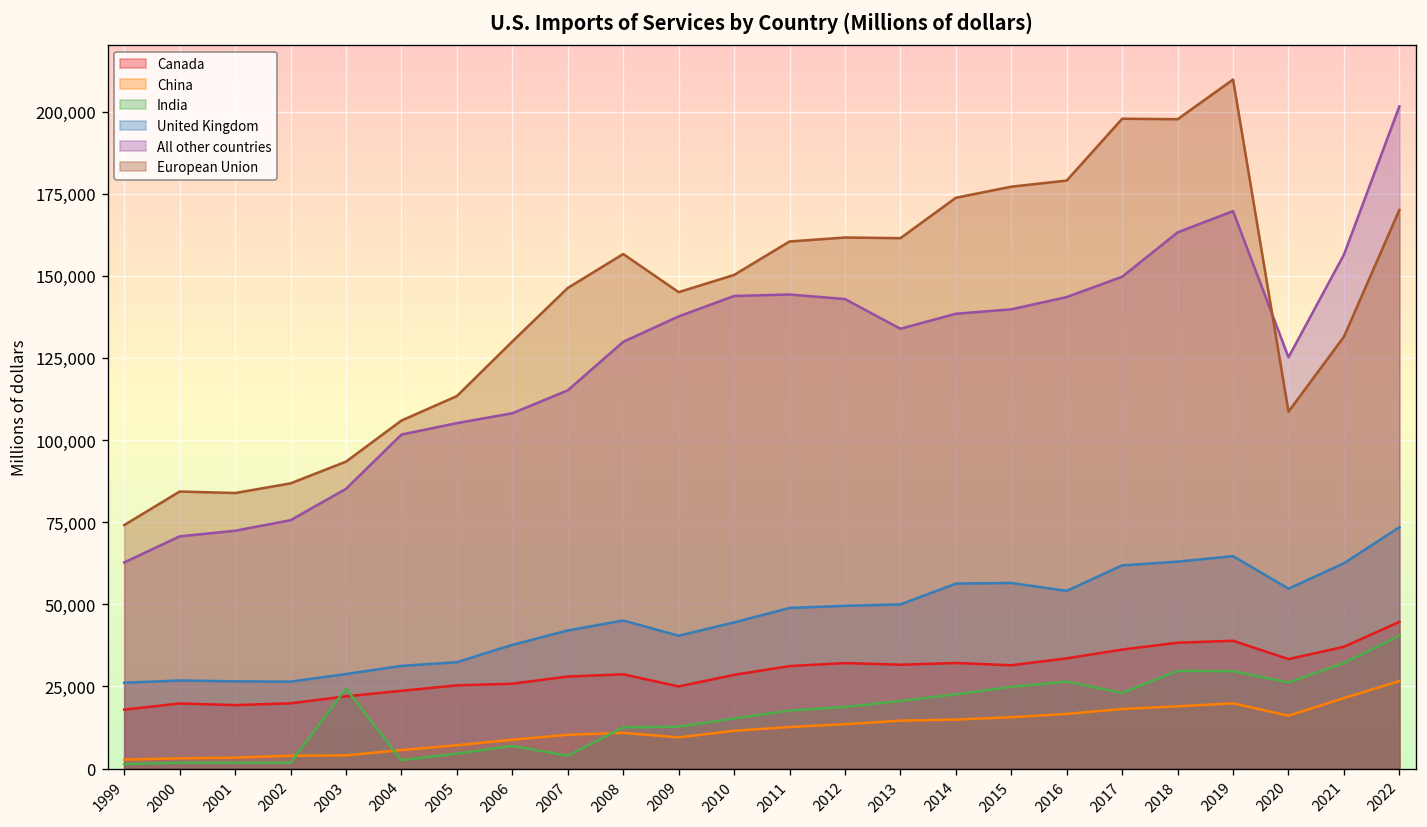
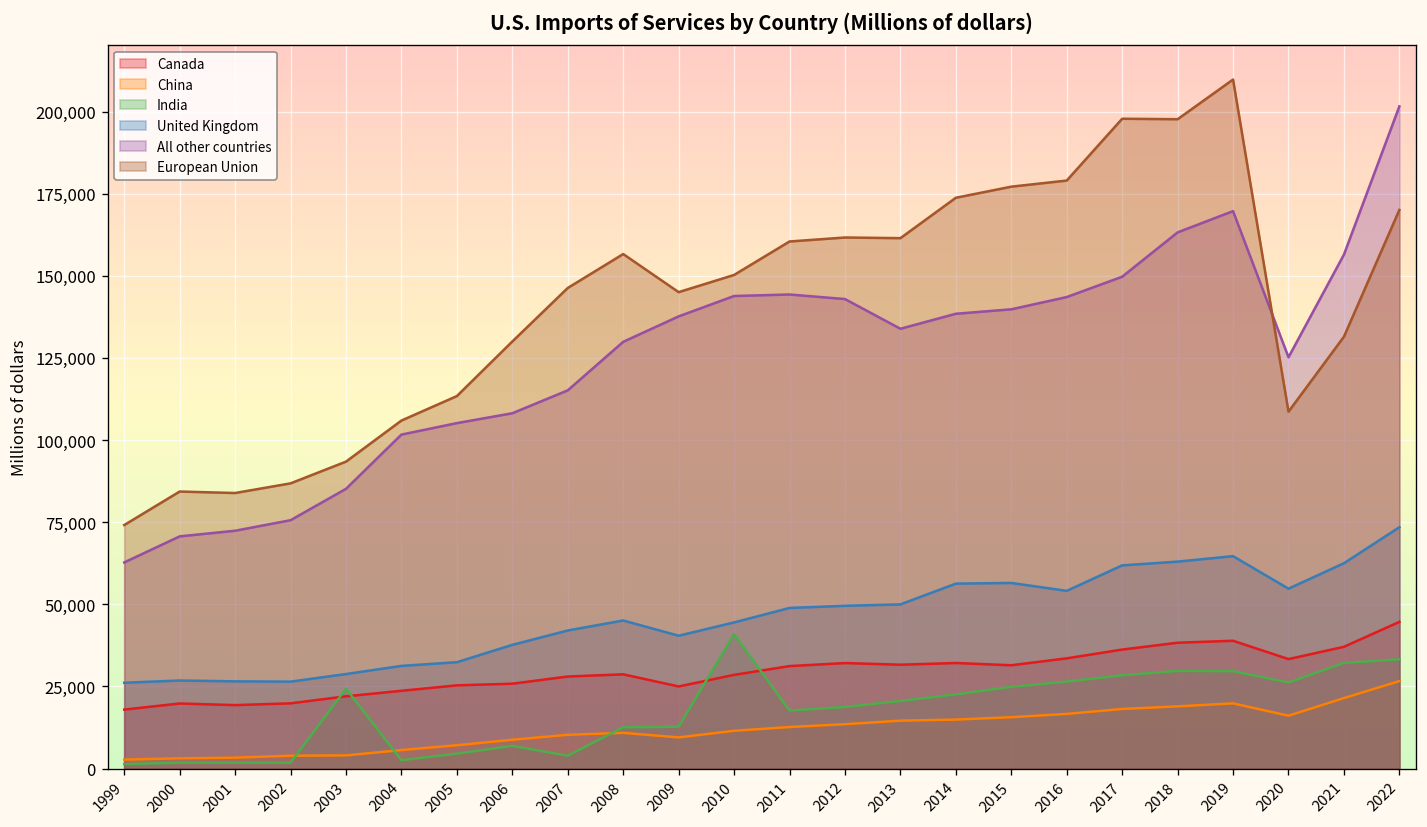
India, 2010: 15,000 -> 41,000
India, 2017: 23,000 -> 28,000
India, 2022: 40,000 -> 33,000
